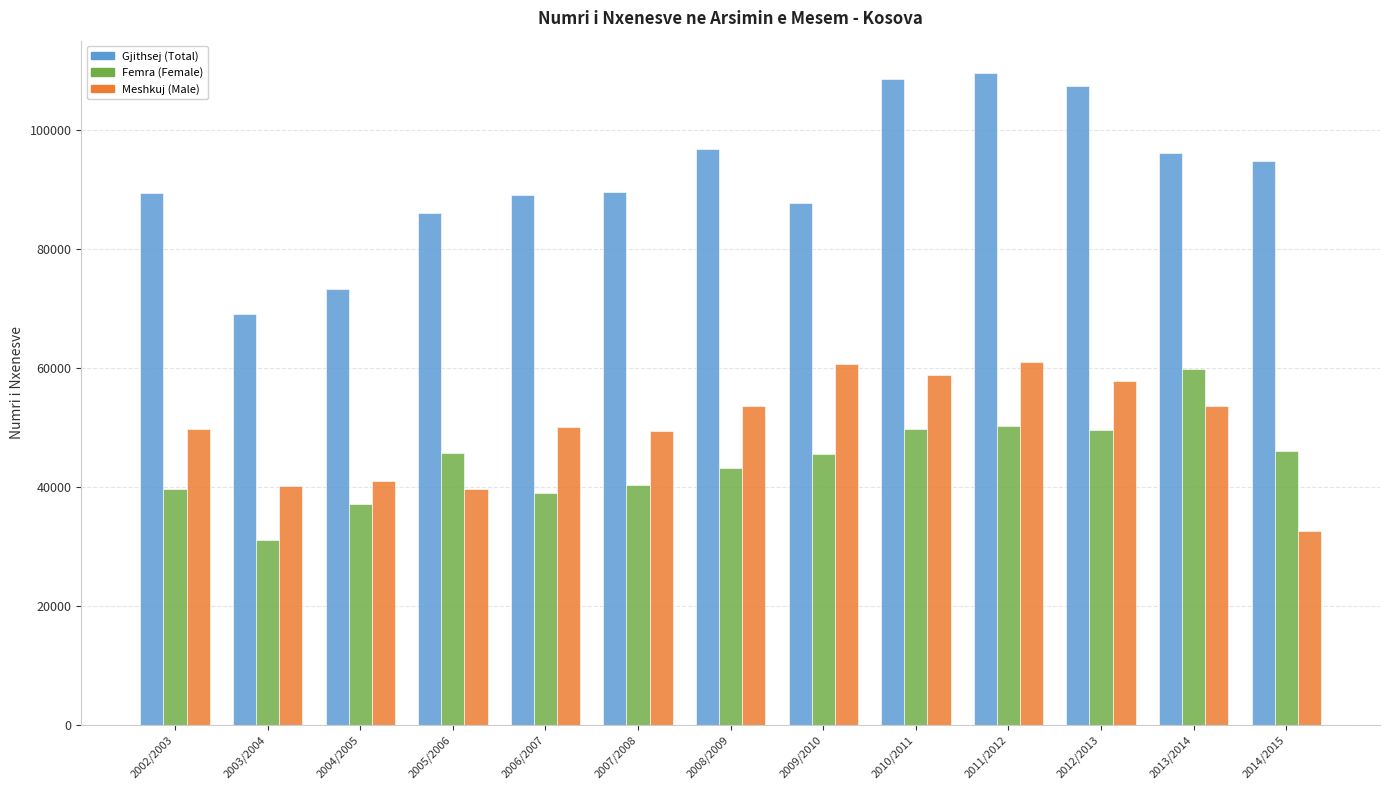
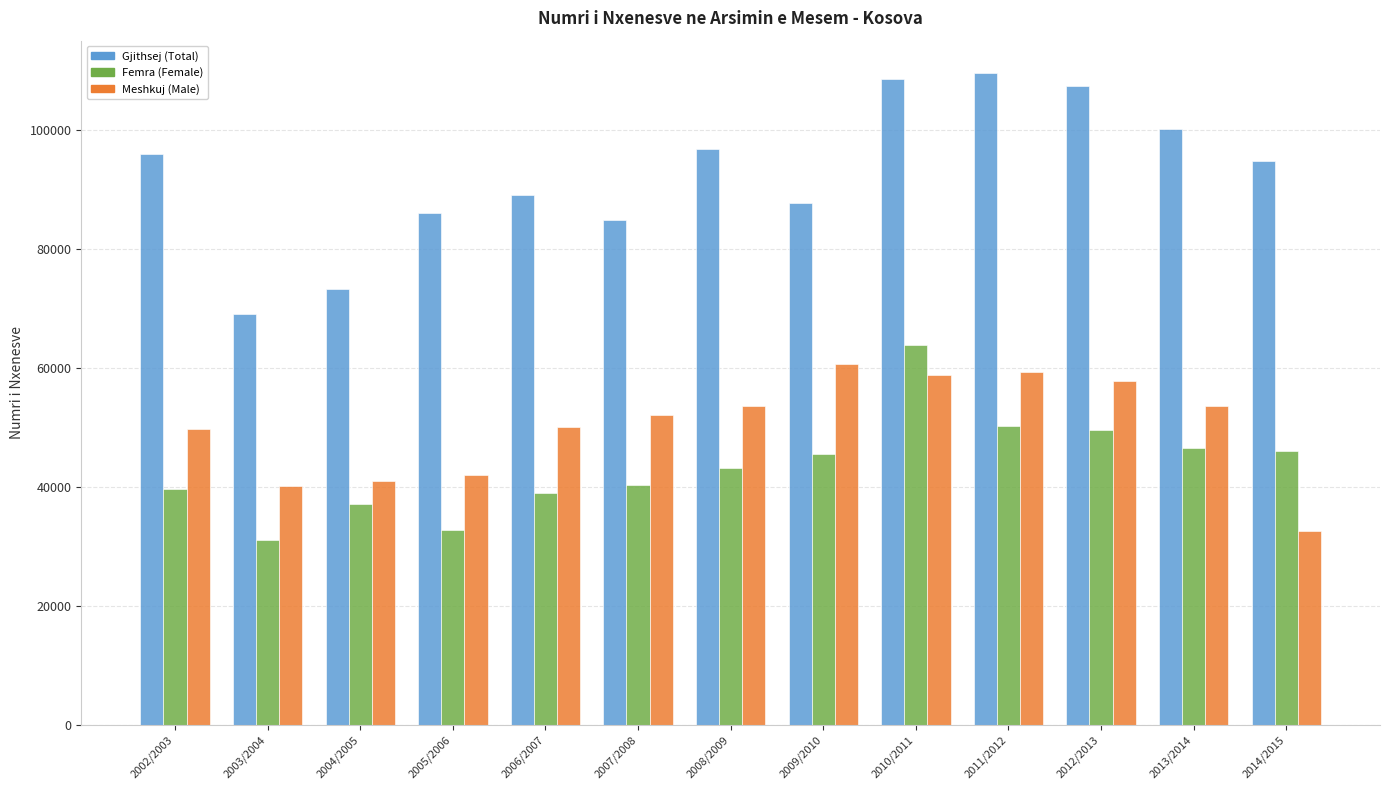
Gjithsej (Total), 2002/2003: 89000 -> 96000
Femra (Female), 2005/2006: 46000 -> 33000
Meshkuj (Male), 2005/2006: 40000 -> 42000
Gjithsej (Total), 2007/2008: 90000 -> 85000
Meshkuj (Male), 2007/2008: 49000 -> 52000
Femra (Female), 2010/2011: 50000 -> 64000
Meshkuj (Male), 2011/2012: 61000 -> 59000
Gjithsej (Total), 2013/2014: 96000 -> 100000
Femra (Female), 2013/2014: 60000 -> 46000
